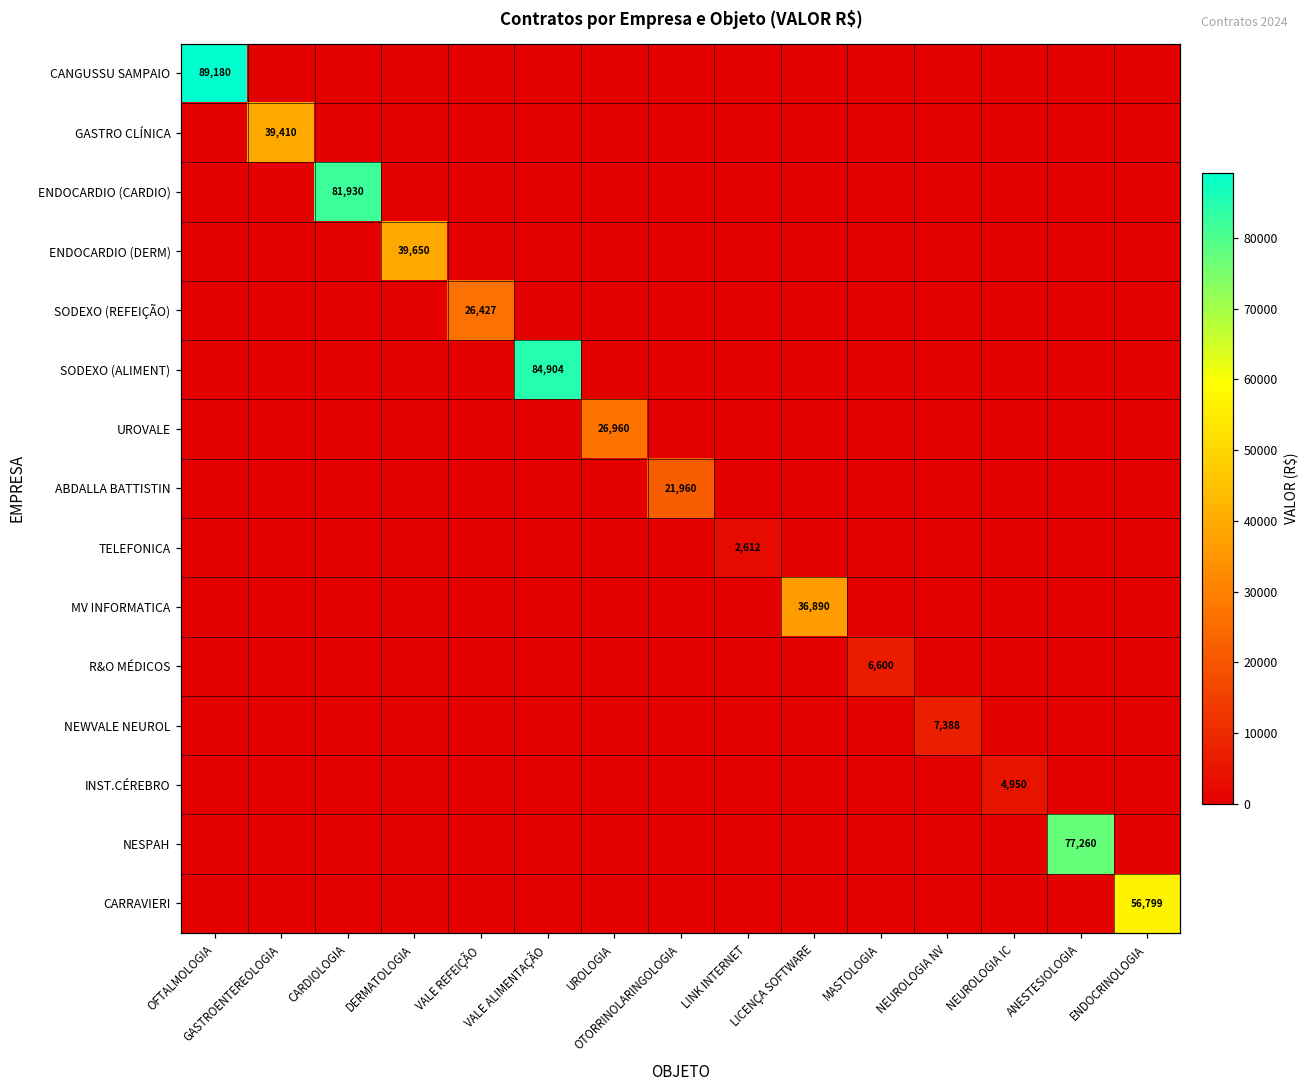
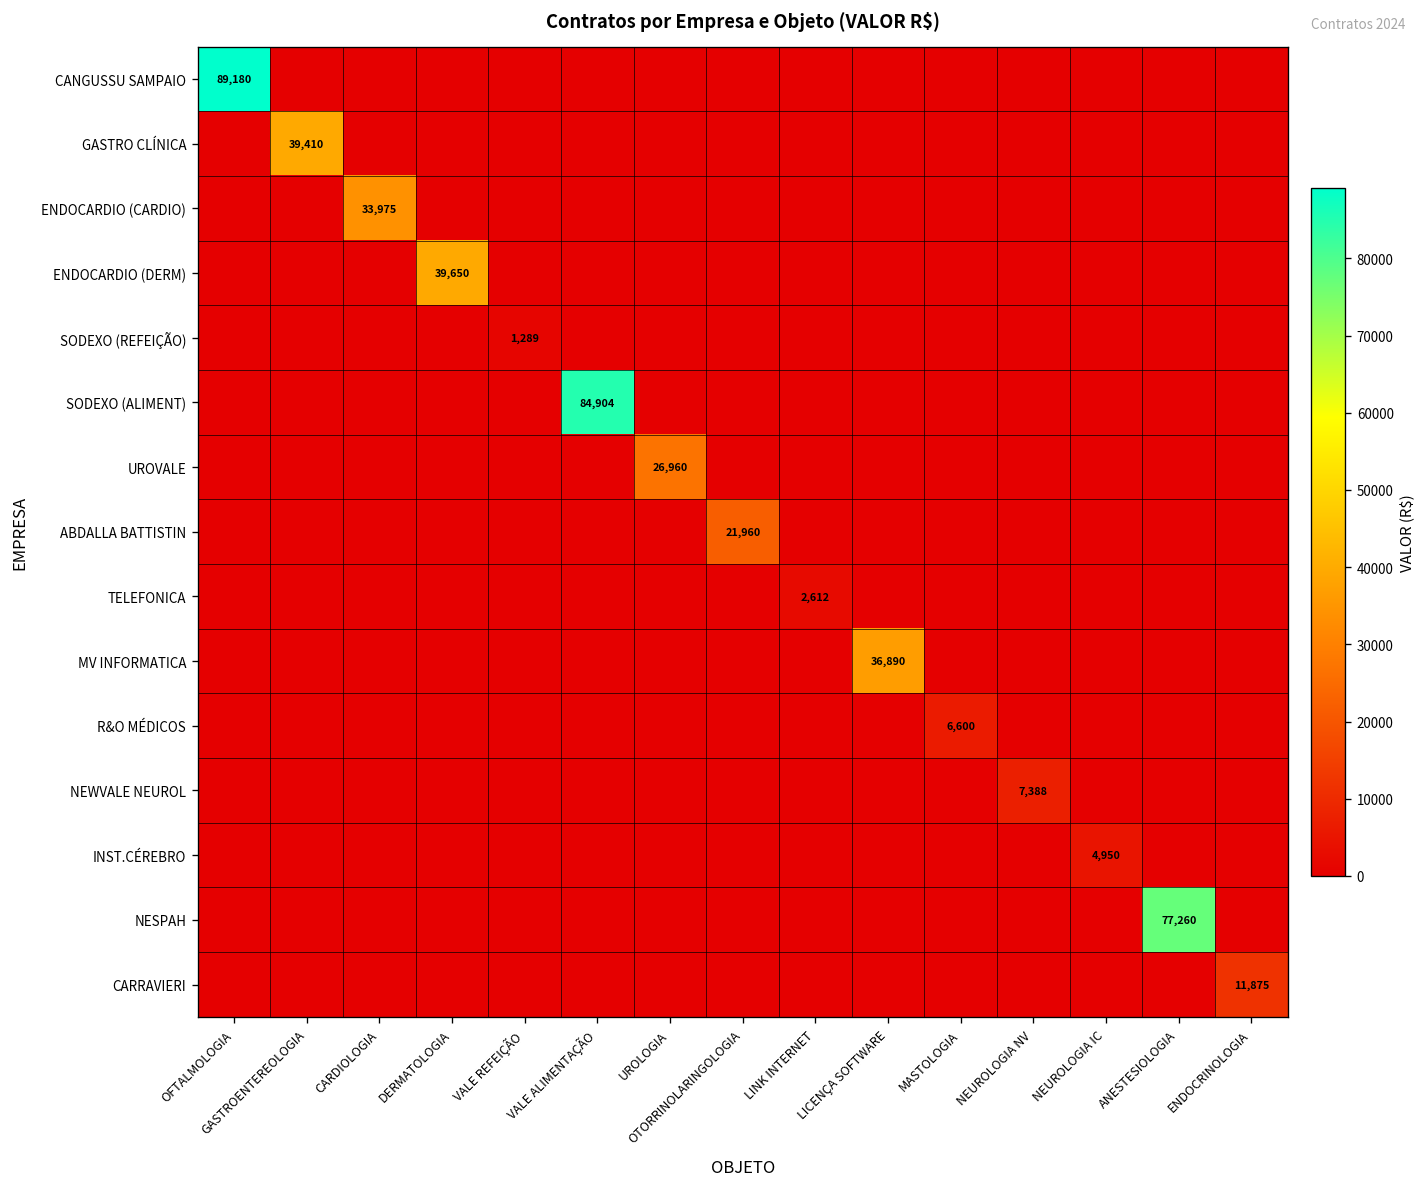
ENDOCARDIO (CARDIO), CARDIOLOGIA: 81,930 -> 33,975
SODEXO (REFEIÇÃO), VALE REFEIÇÃO: 26,427 -> 1,289
CARRAVIERI, ENDOCRINOLOGIA: 56,799 -> 11,875
